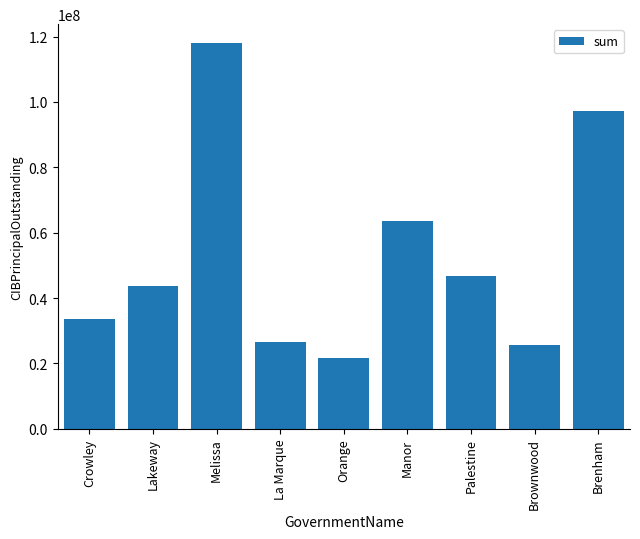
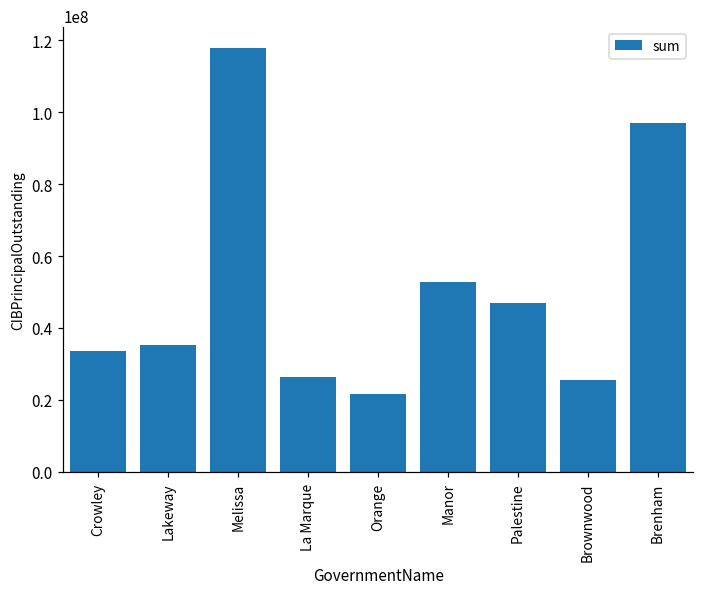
Lakeway: 44000000 -> 35000000
Manor: 64000000 -> 53000000
